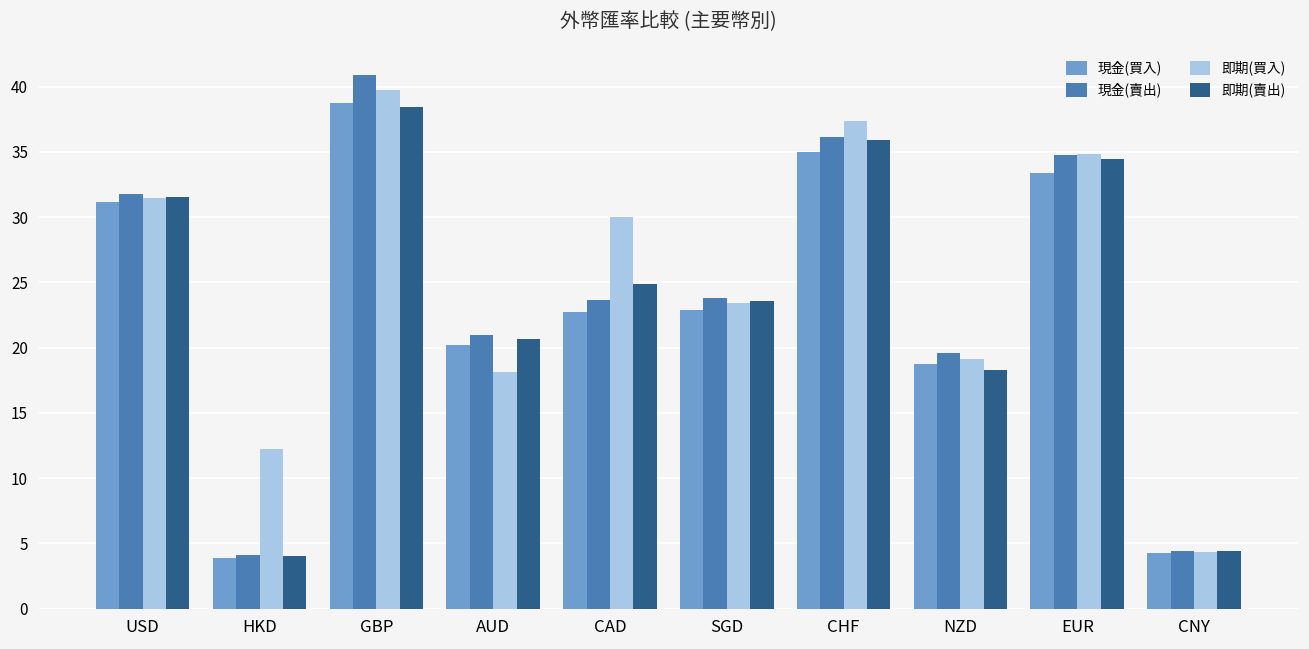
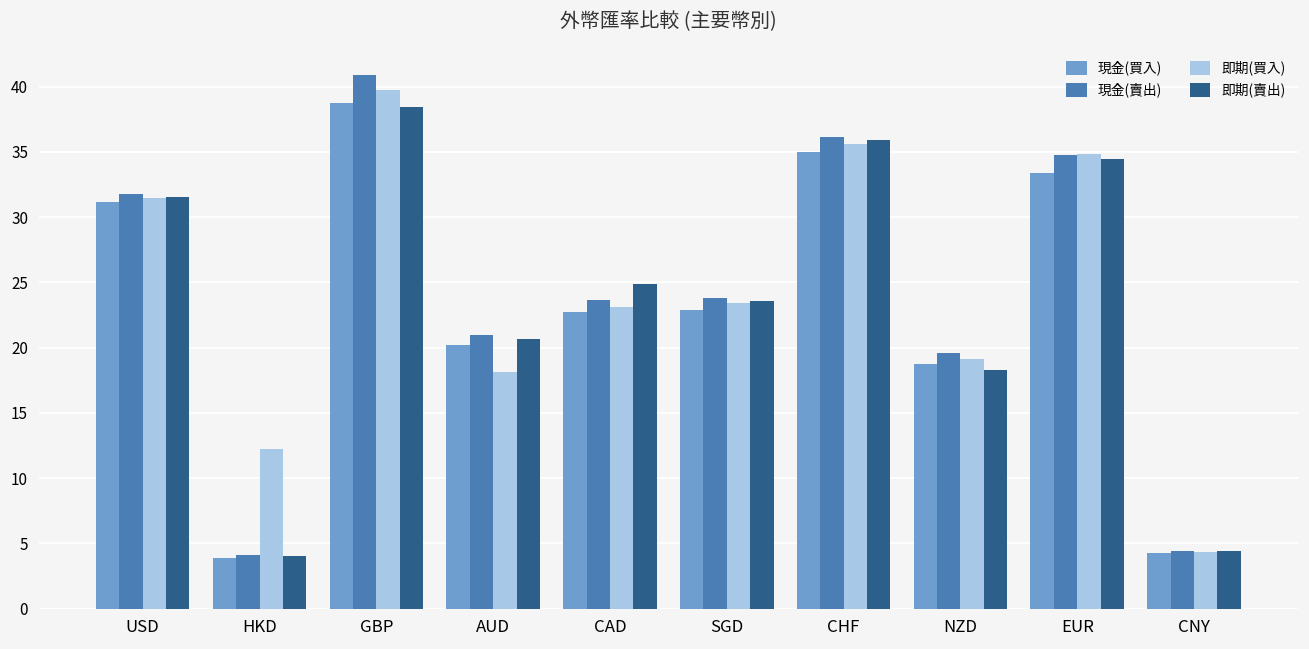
即期(買入), CAD: 30.0 -> 23.2
即期(買入), CHF: 37.4 -> 35.6
